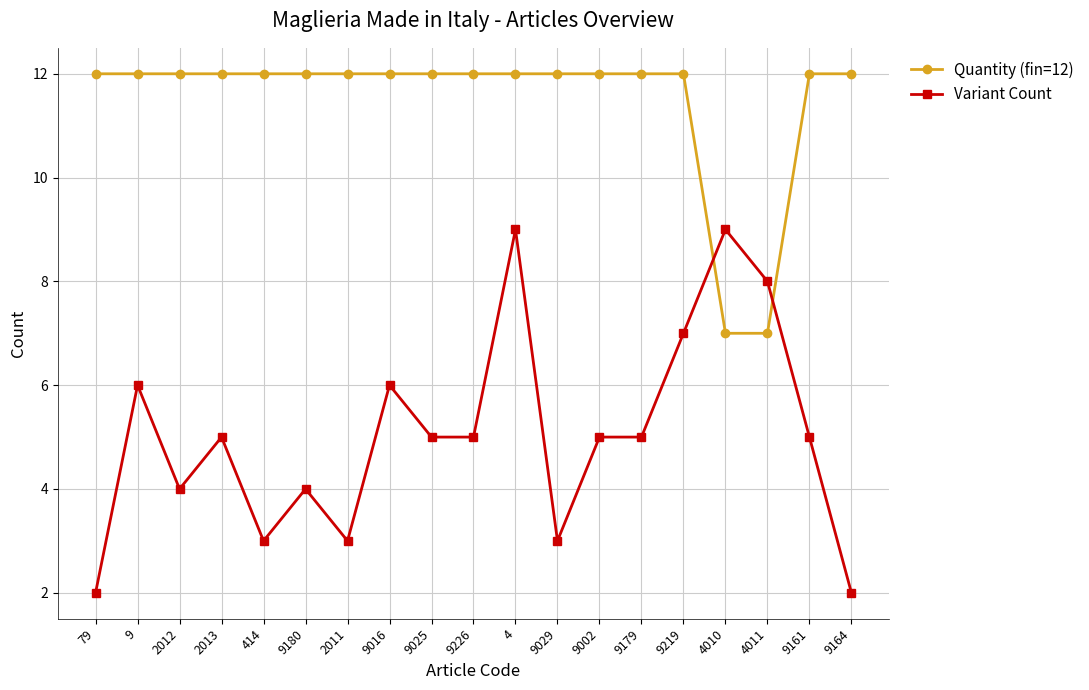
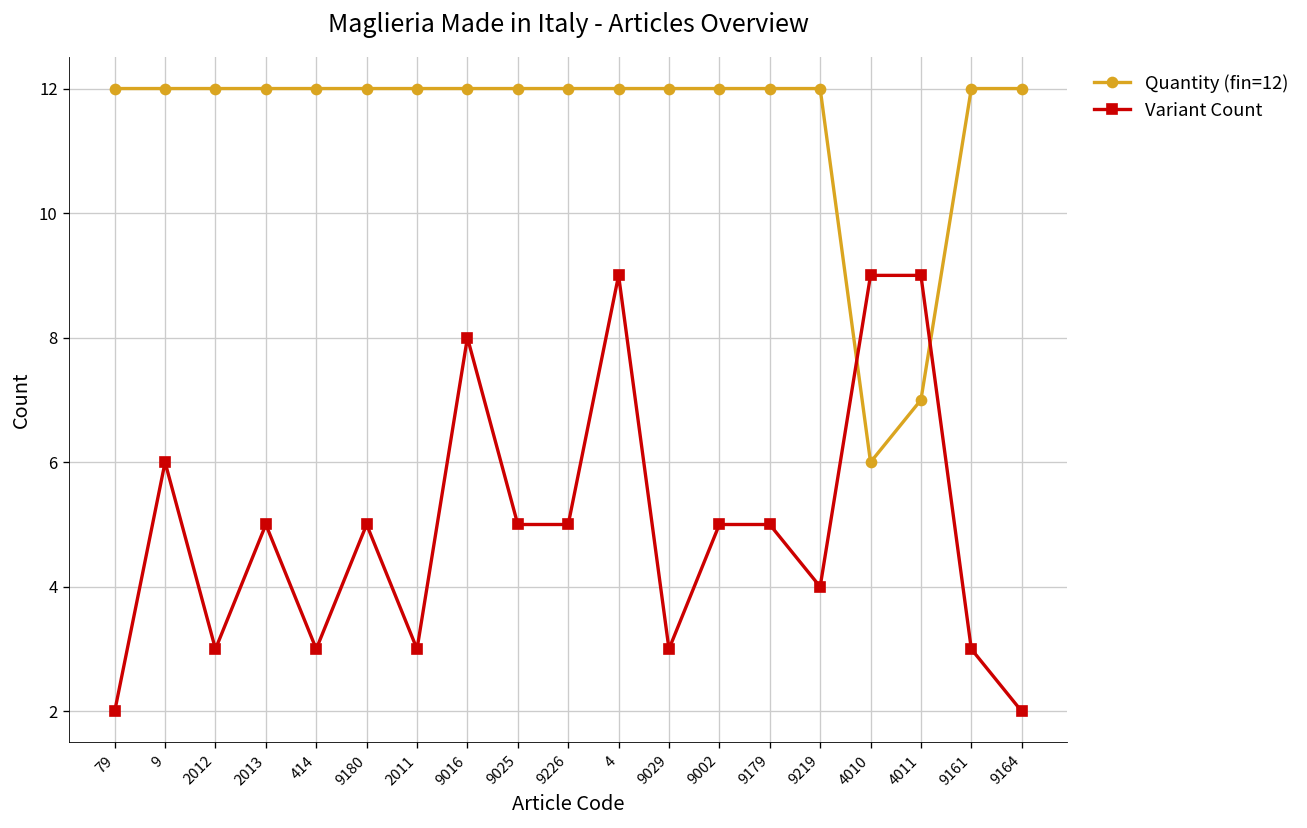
Variant Count, 2012: 4 -> 3
Variant Count, 9180: 4 -> 5
Variant Count, 9016: 6 -> 8
Variant Count, 9219: 7 -> 4
Quantity (fin=12), 4010: 7 -> 6
Variant Count, 4011: 8 -> 9
Variant Count, 9161: 5 -> 3
